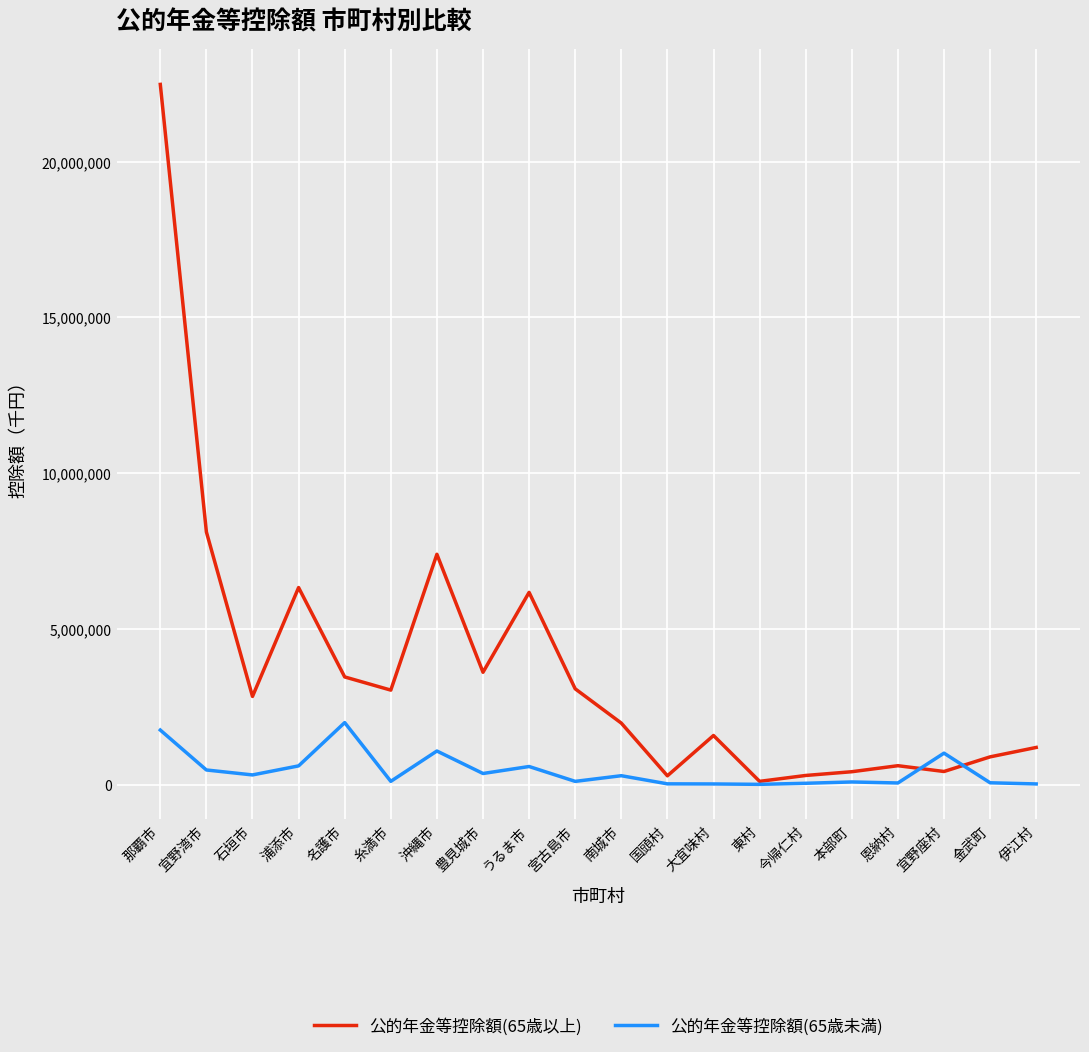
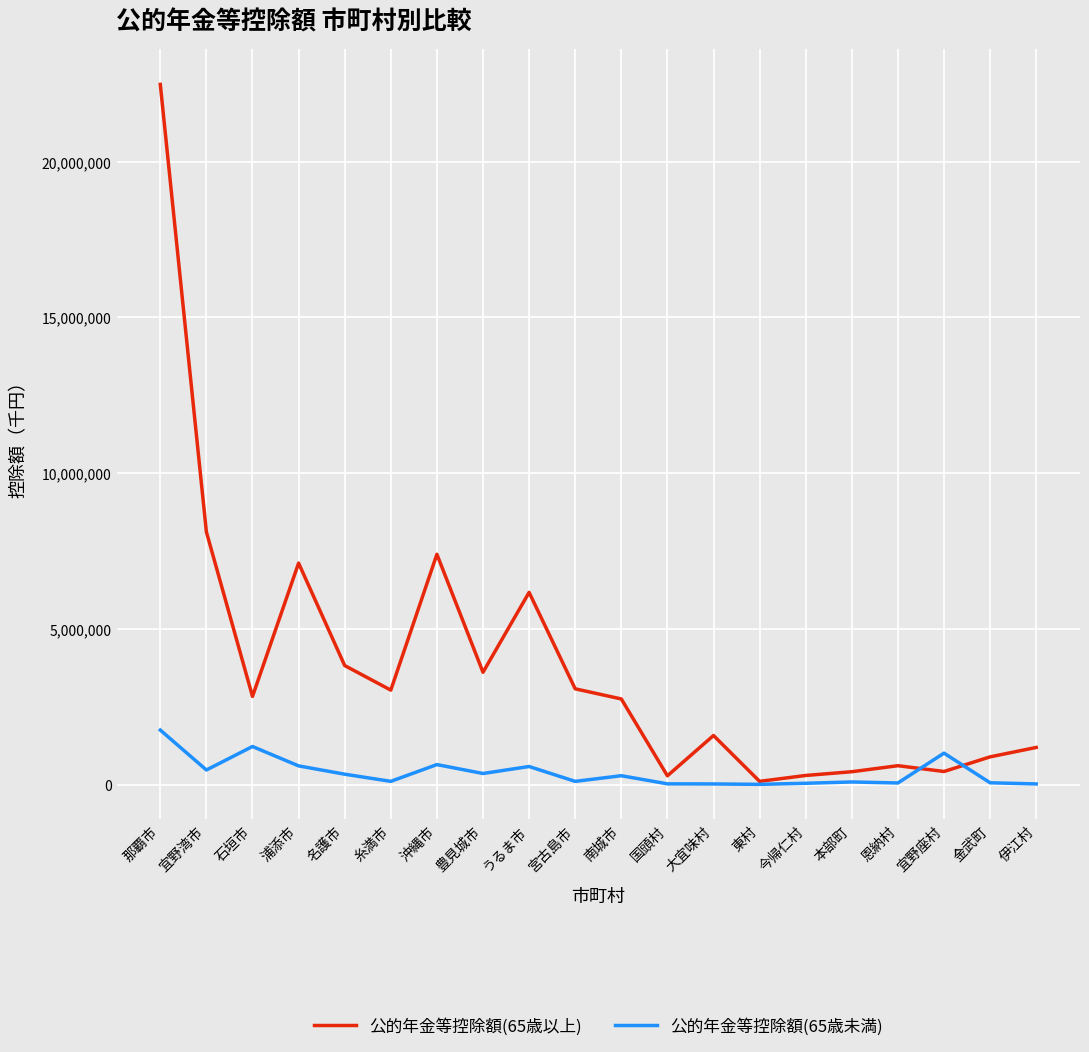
公的年金等控除額(65歳未満), 石垣市: 300,000 -> 1,200,000
公的年金等控除額(65歳以上), 浦添市: 6,300,000 -> 7,100,000
公的年金等控除額(65歳以上), 名護市: 3,500,000 -> 3,800,000
公的年金等控除額(65歳未満), 名護市: 2,000,000 -> 300,000
公的年金等控除額(65歳未満), 沖縄市: 1,100,000 -> 600,000
公的年金等控除額(65歳以上), 南城市: 2,000,000 -> 2,800,000
